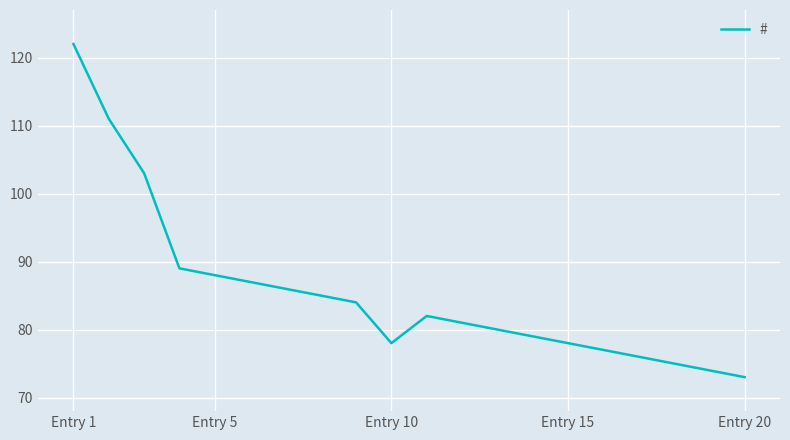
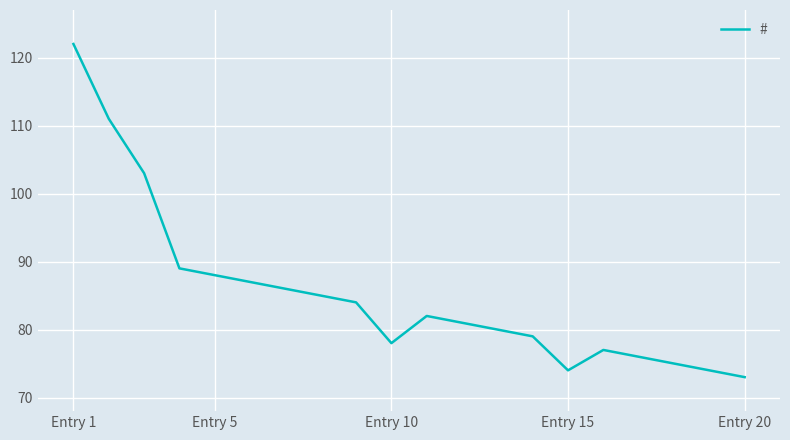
Entry 15: 78 -> 74
